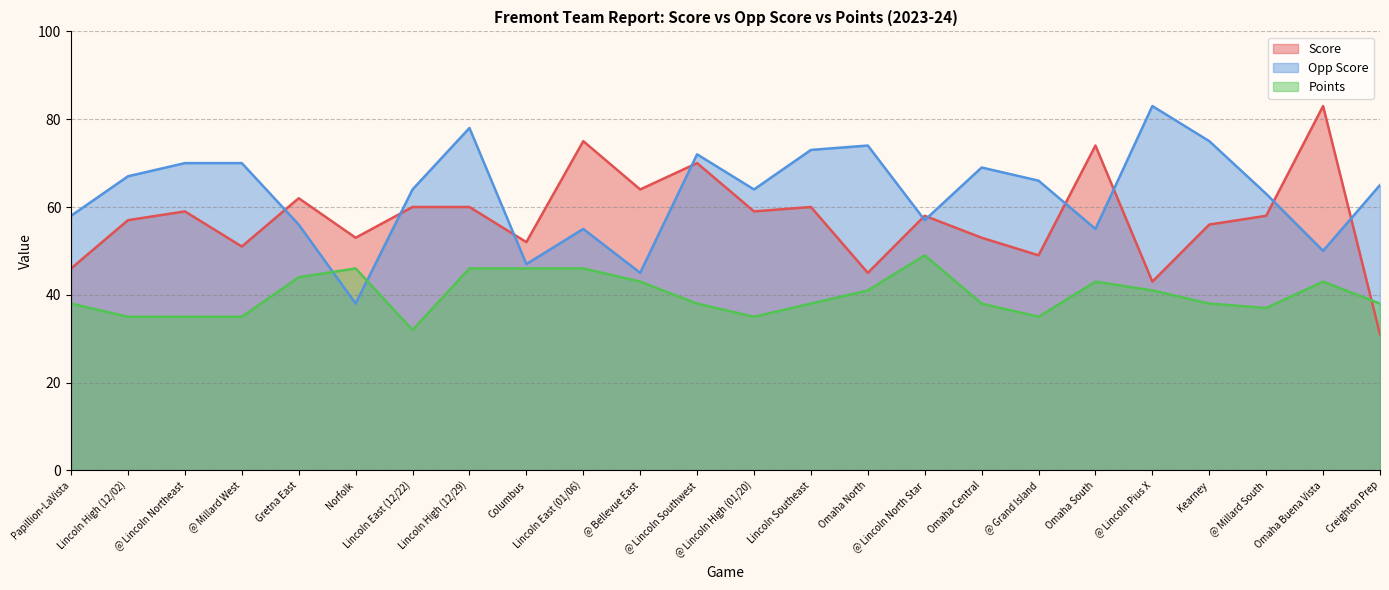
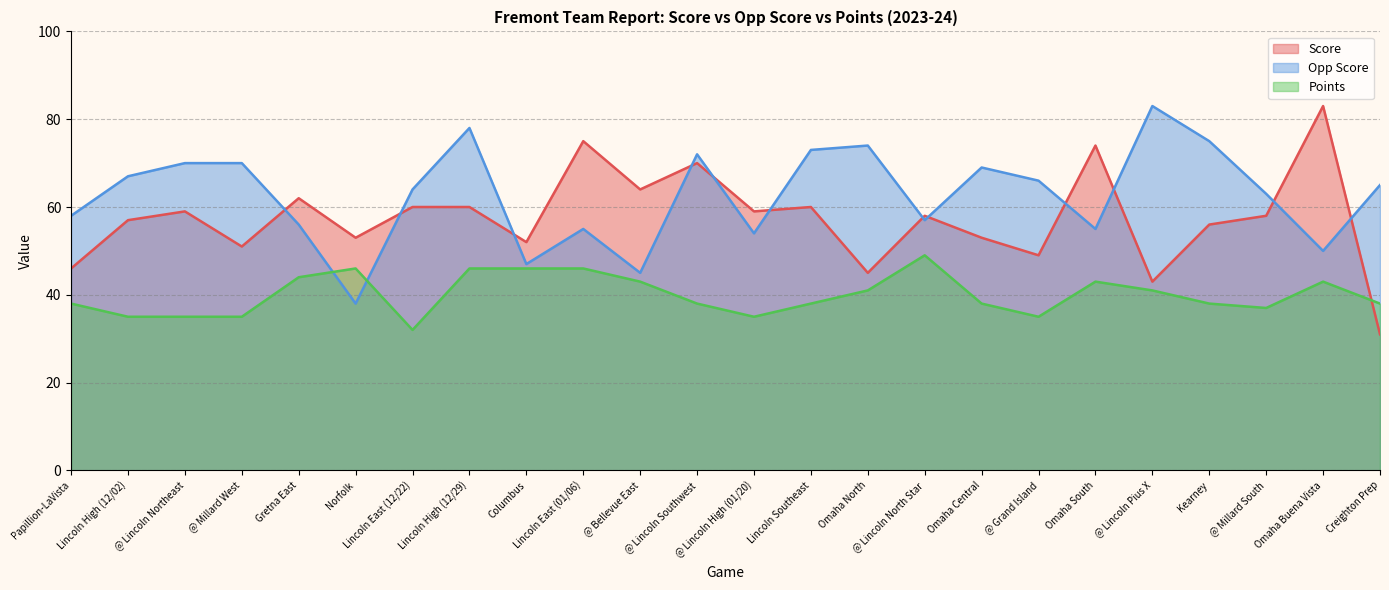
Opp Score, @ Lincoln High (01/20): 64 -> 54
